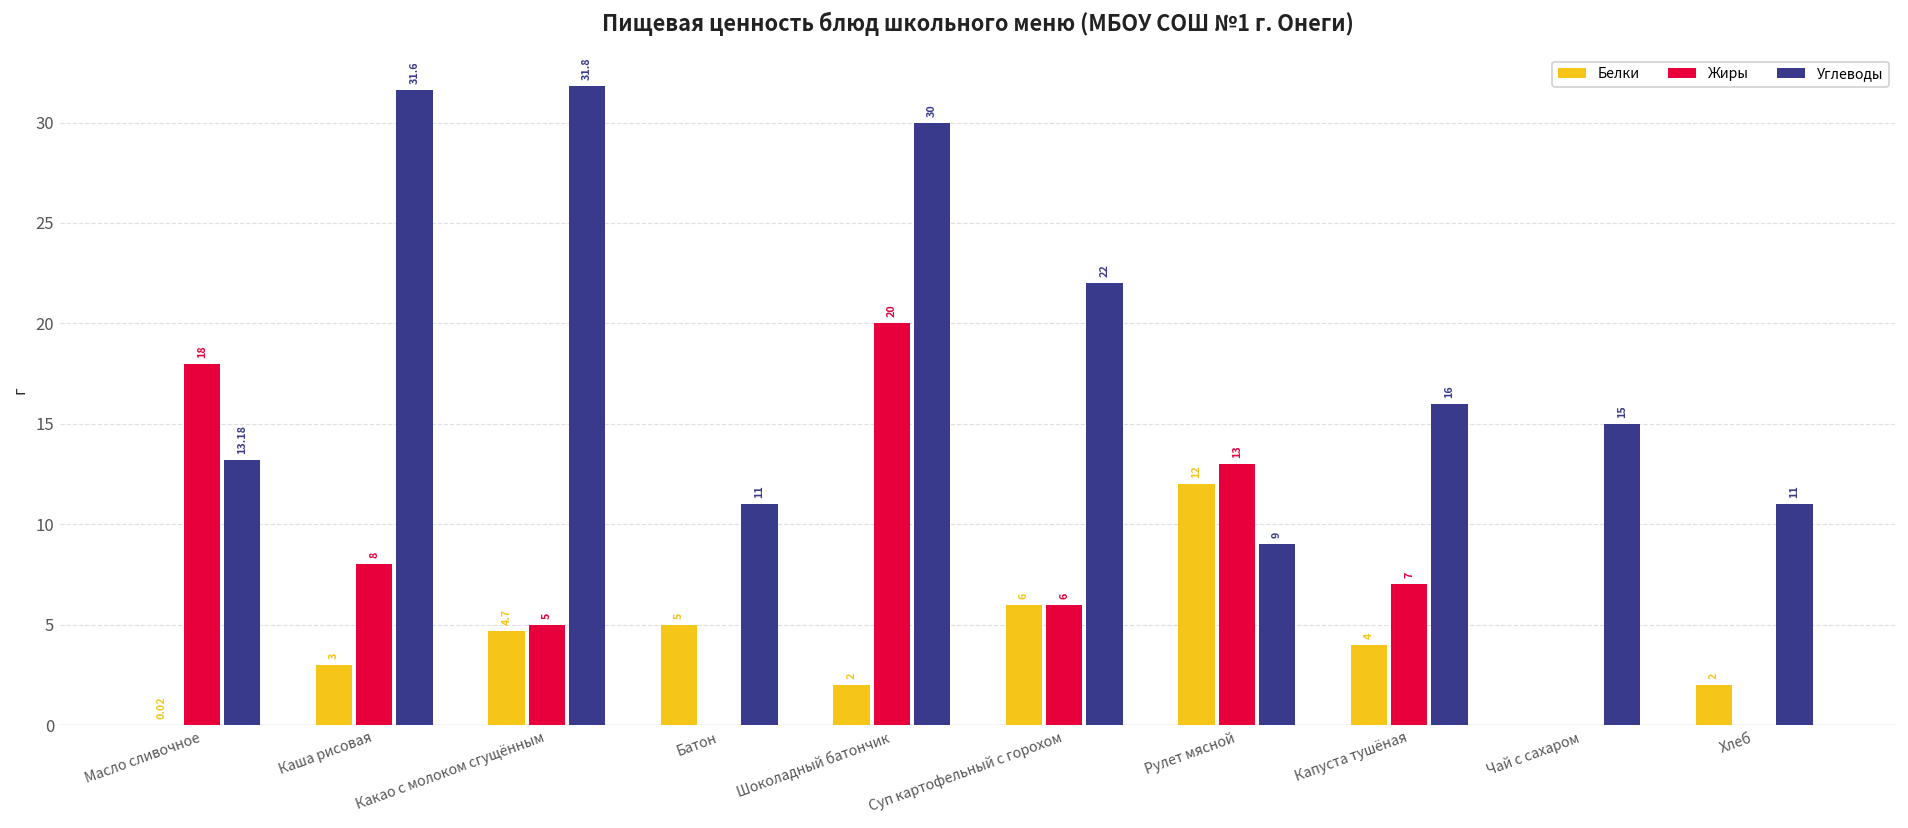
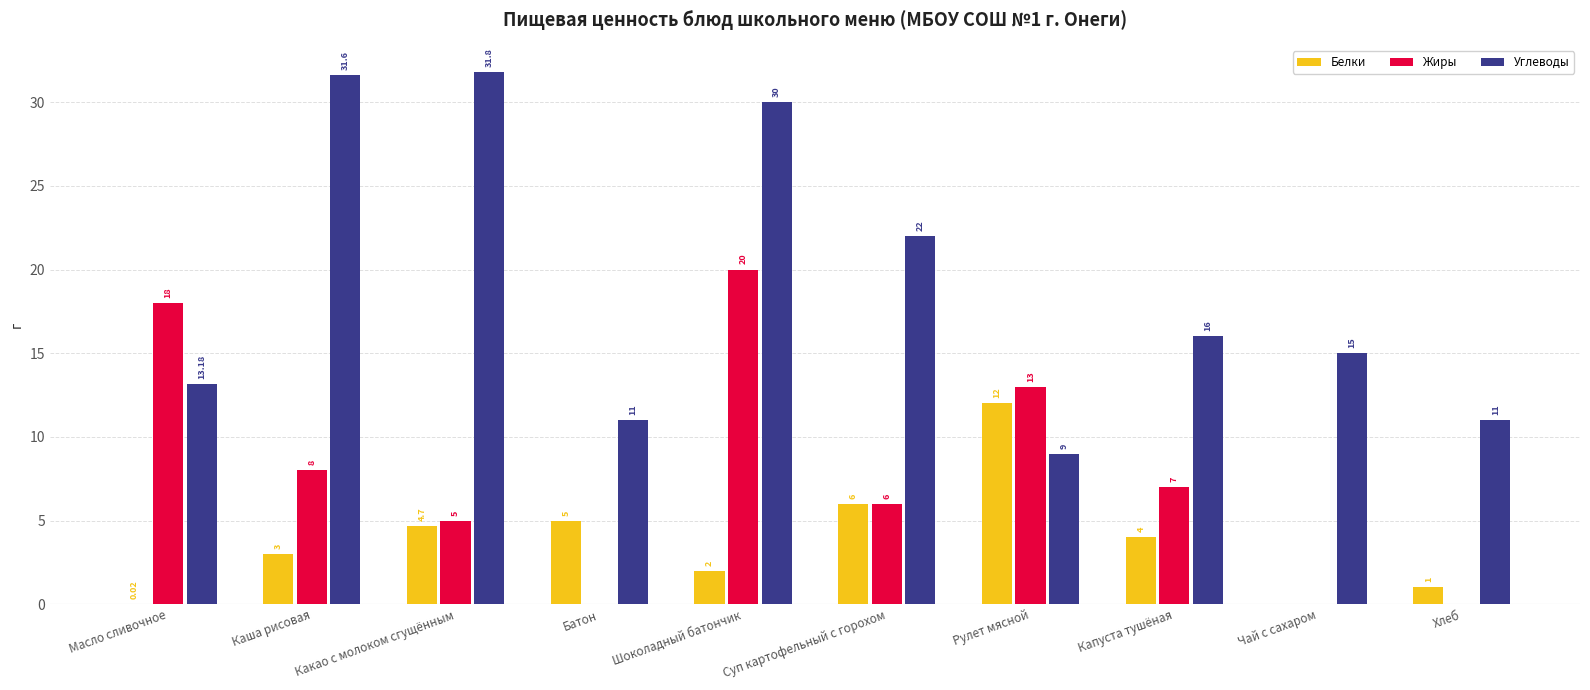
Белки, Хлеб: 2 -> 1
